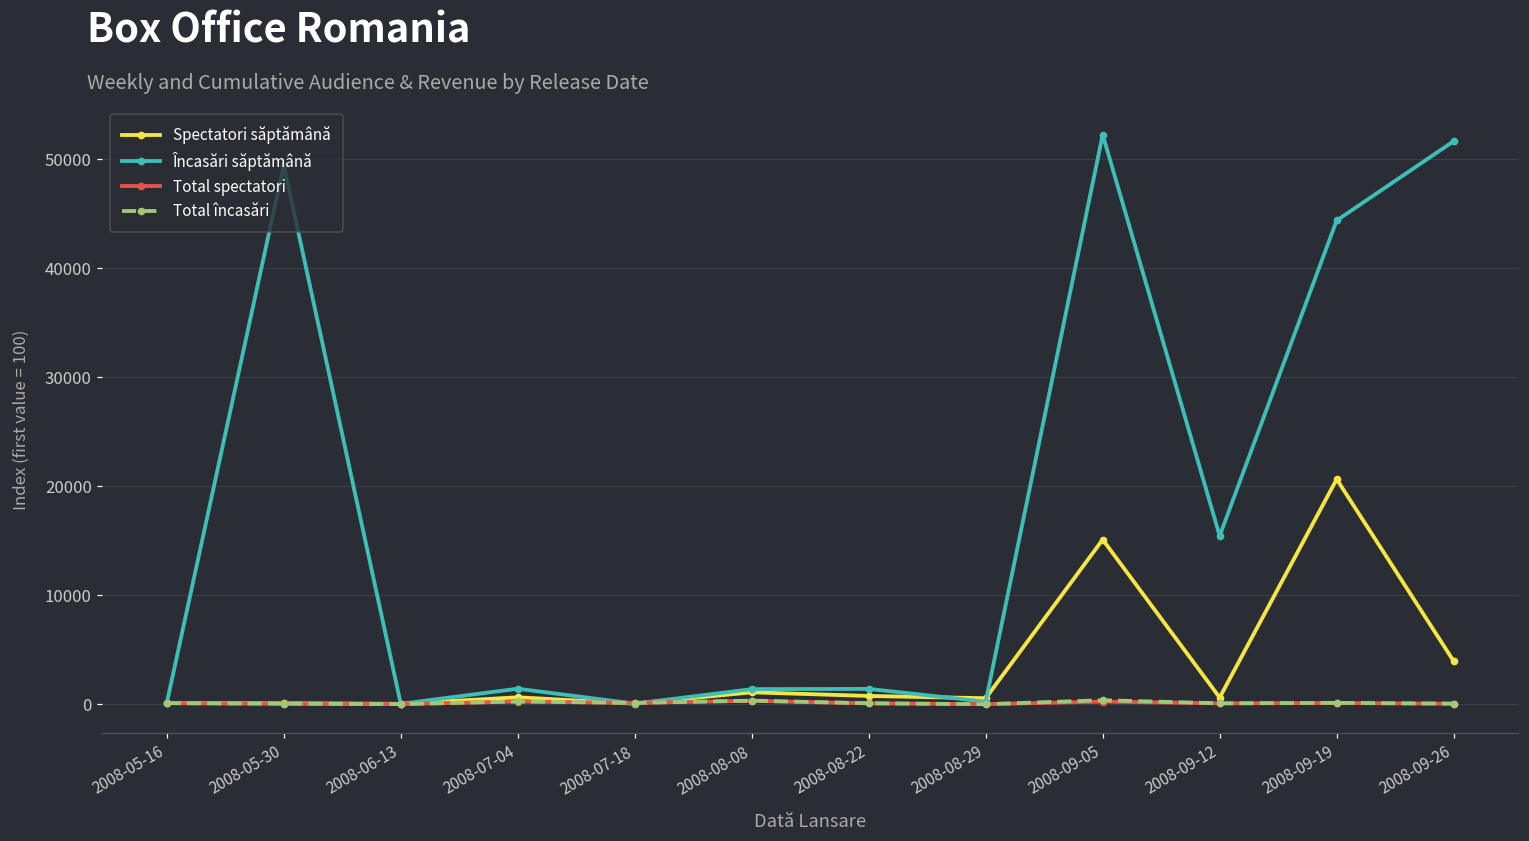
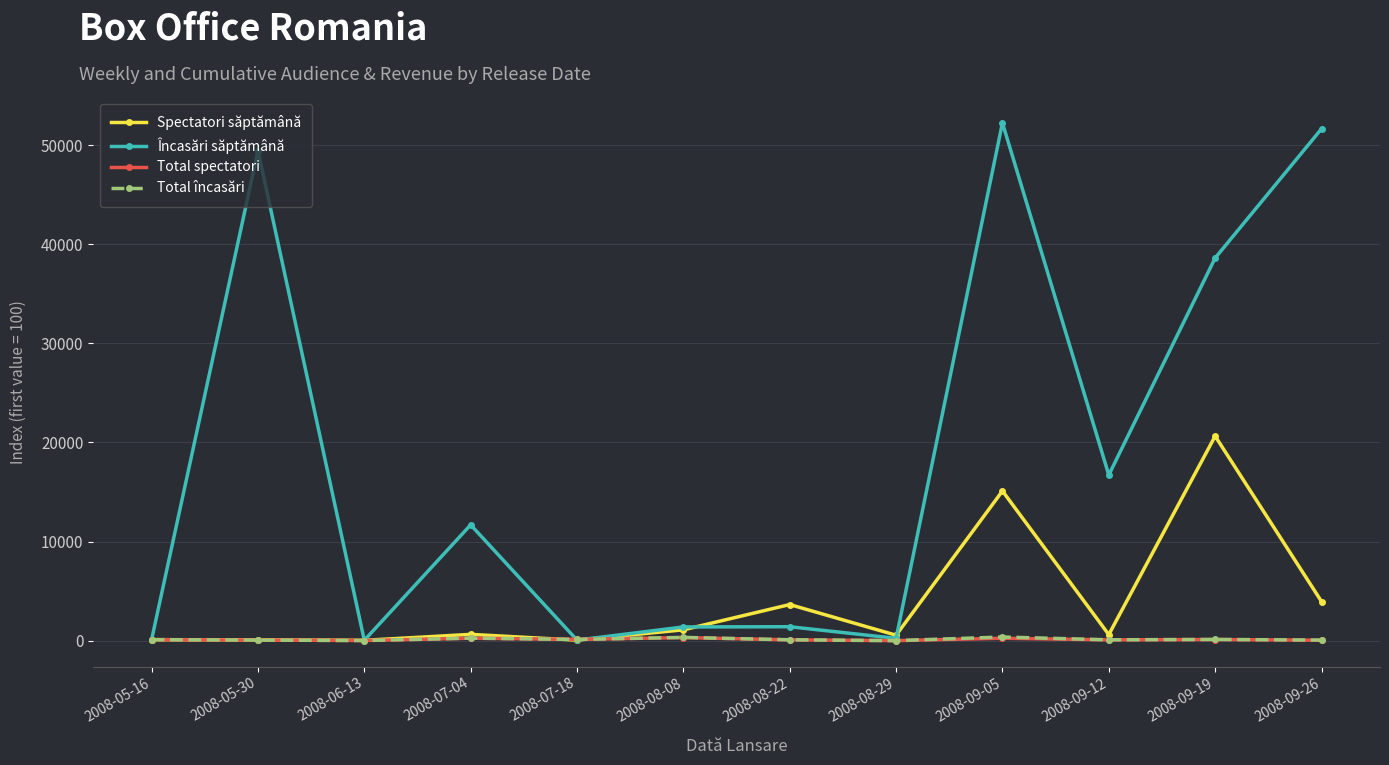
Încasări săptămână, 2008-07-04: 1000 -> 12000
Spectatori săptămână, 2008-08-22: 1000 -> 4000
Încasări săptămână, 2008-09-12: 15000 -> 17000
Încasări săptămână, 2008-09-19: 44000 -> 39000
